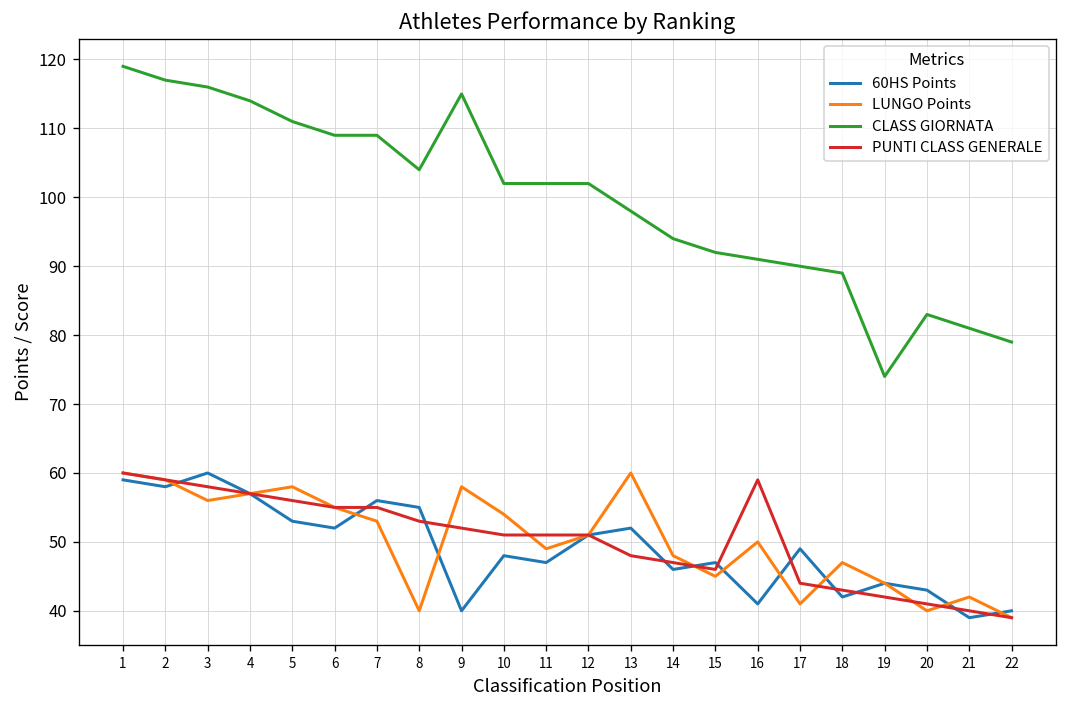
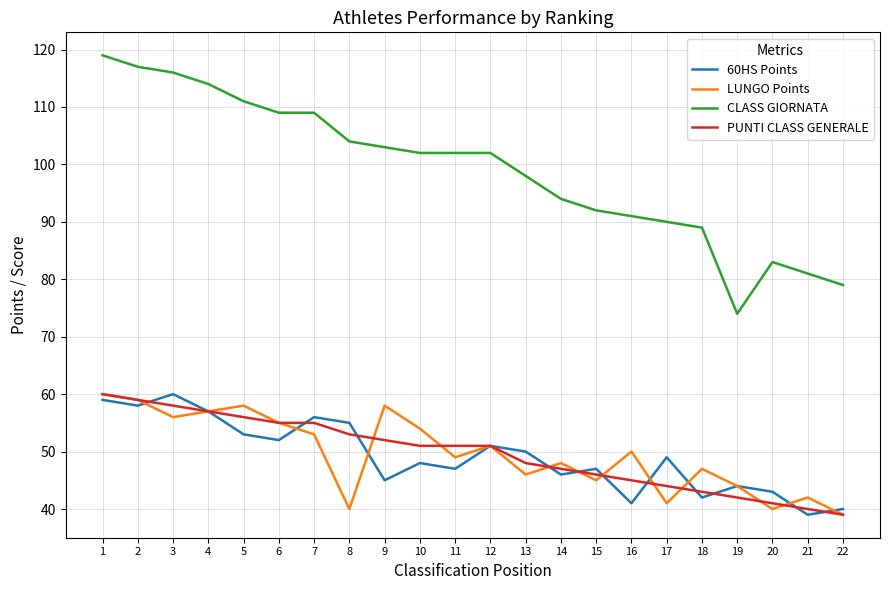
60HS Points, 9: 40 -> 45
CLASS GIORNATA, 9: 115 -> 103
60HS Points, 13: 52 -> 50
LUNGO Points, 13: 60 -> 46
PUNTI CLASS GENERALE, 16: 59 -> 45
